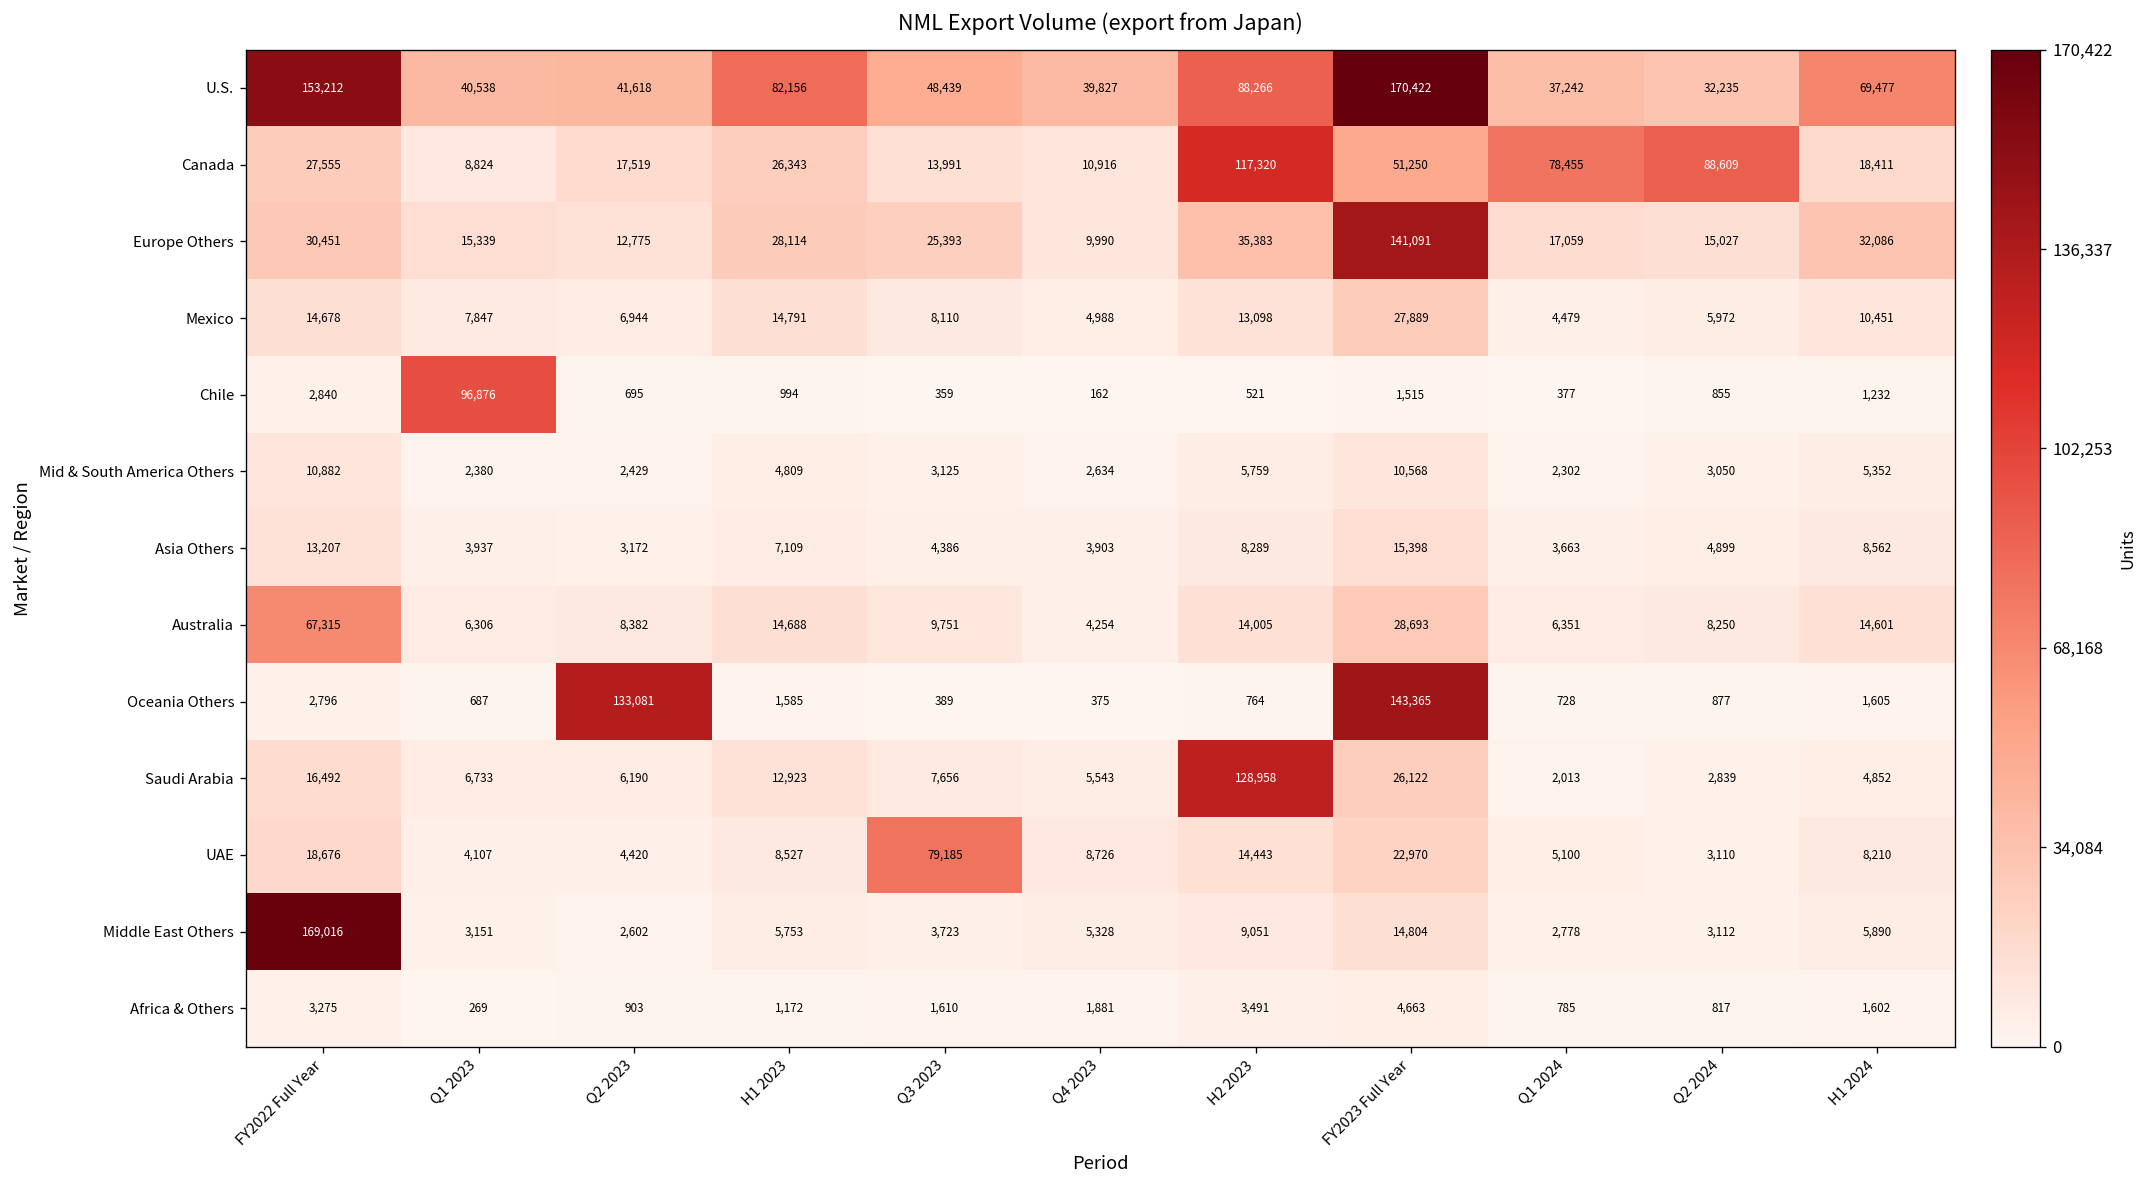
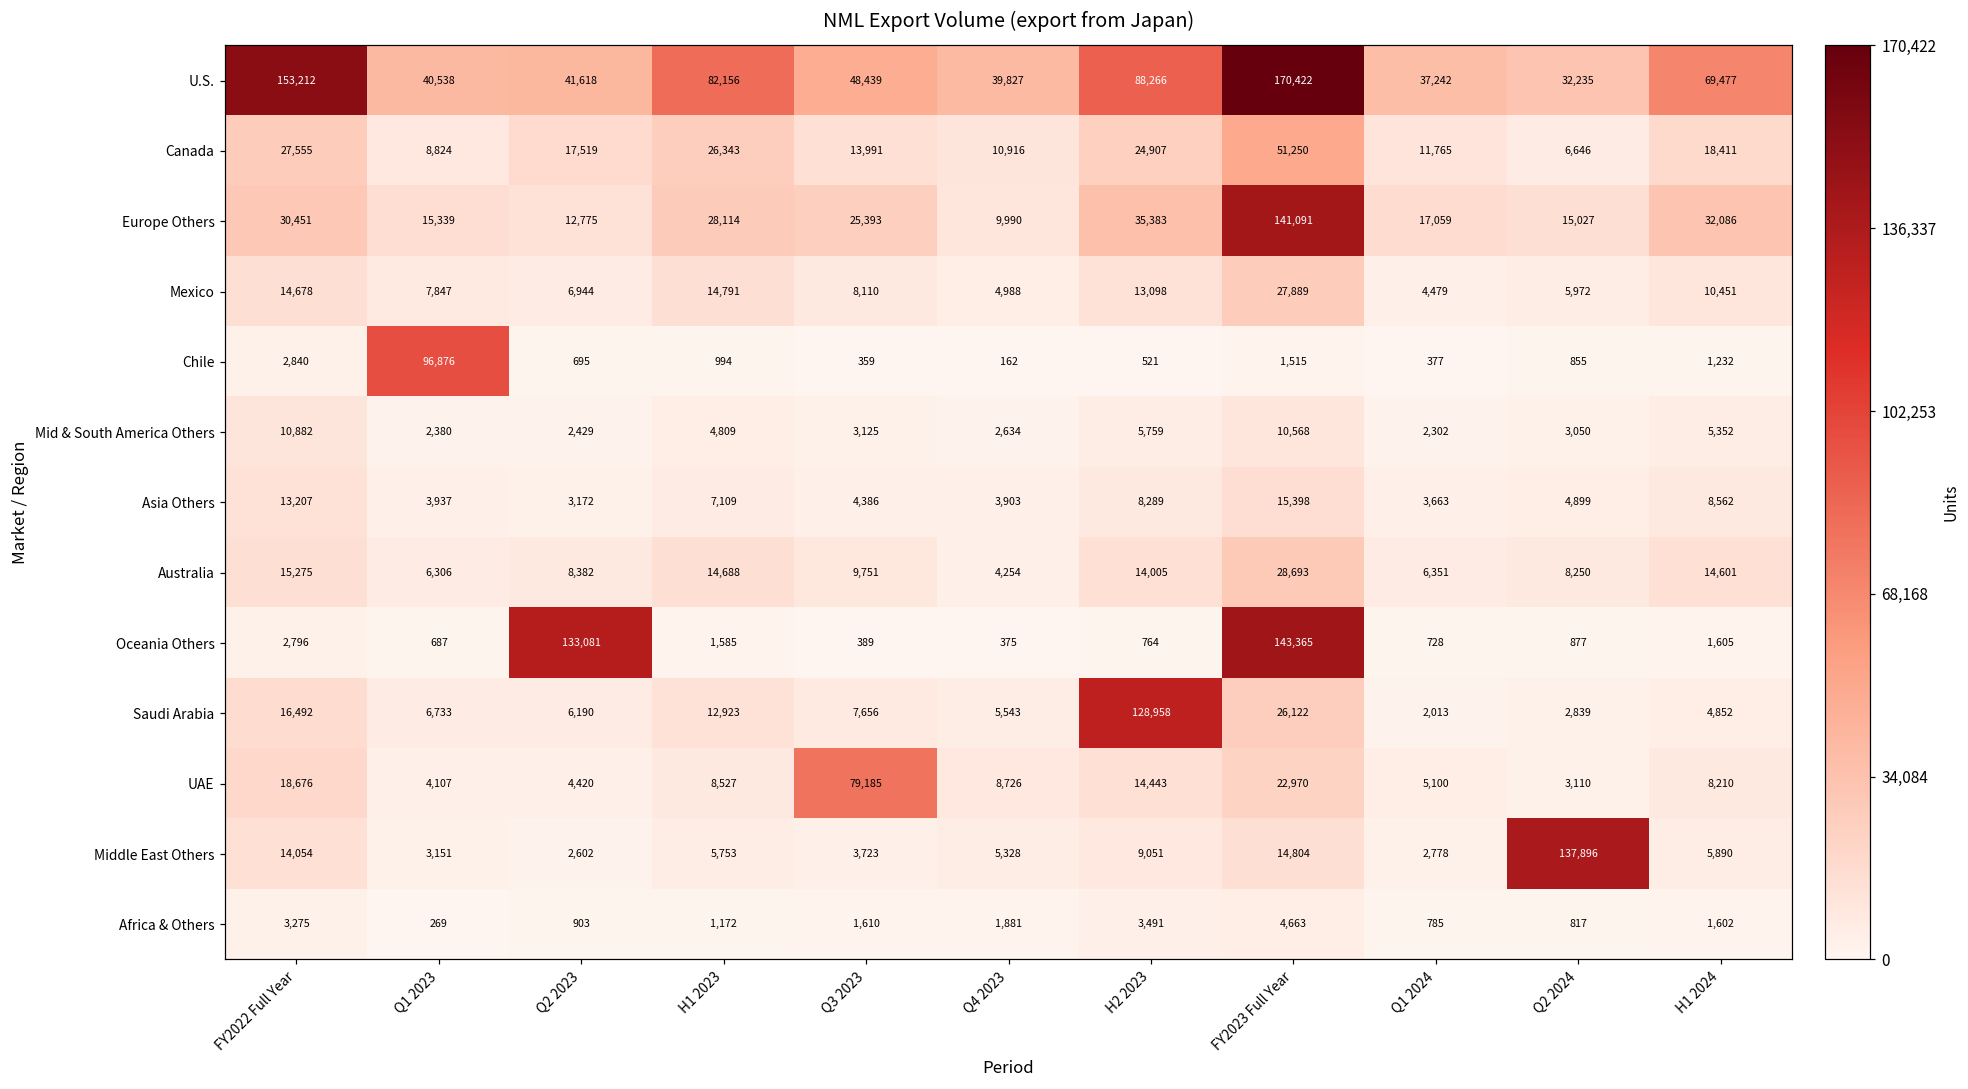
Canada, H2 2023: 117,320 -> 24,907
Canada, Q1 2024: 78,455 -> 11,765
Canada, Q2 2024: 88,609 -> 6,646
Australia, FY2022 Full Year: 67,315 -> 15,275
Middle East Others, FY2022 Full Year: 169,016 -> 14,054
Middle East Others, Q2 2024: 3,112 -> 137,896
